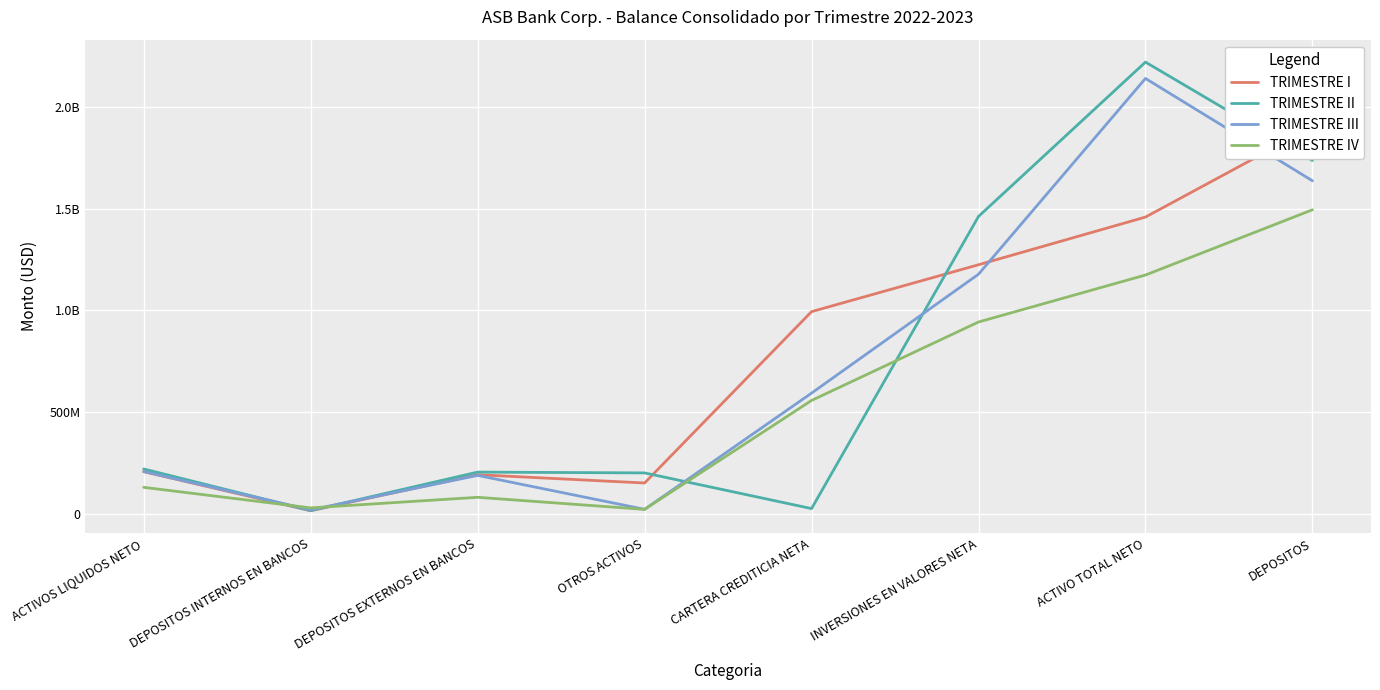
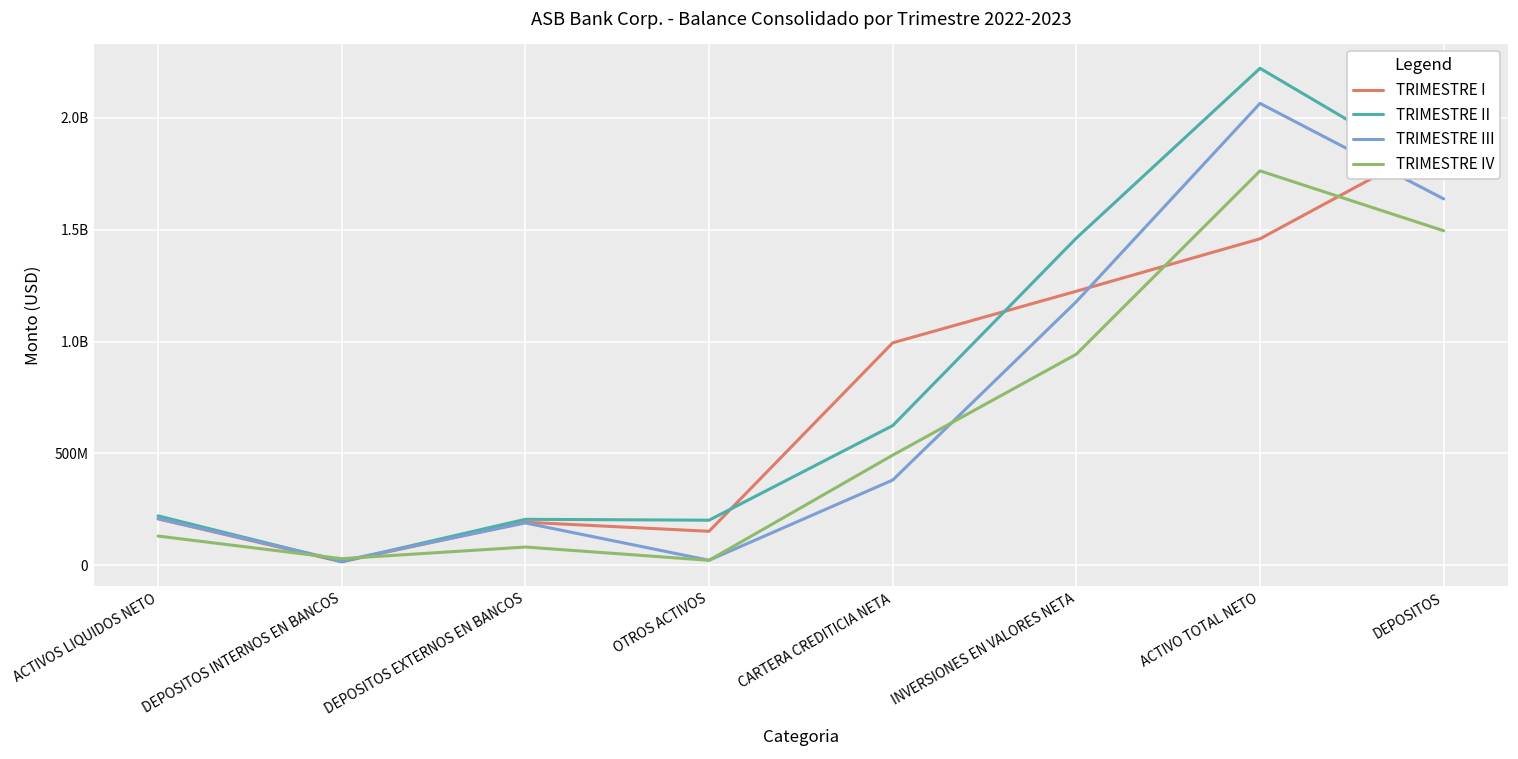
TRIMESTRE II, CARTERA CREDITICIA NETA: 30000000 -> 620000000
TRIMESTRE III, CARTERA CREDITICIA NETA: 590000000 -> 380000000
TRIMESTRE IV, CARTERA CREDITICIA NETA: 560000000 -> 490000000
TRIMESTRE III, ACTIVO TOTAL NETO: 2140000000 -> 2060000000
TRIMESTRE IV, ACTIVO TOTAL NETO: 1170000000 -> 1760000000
